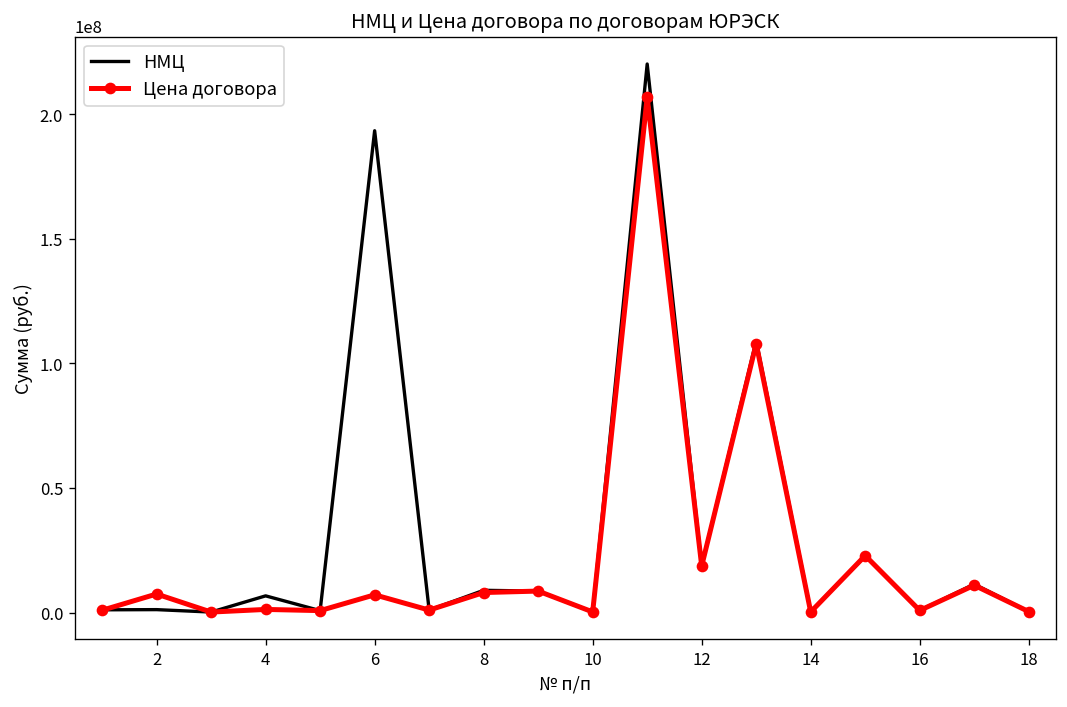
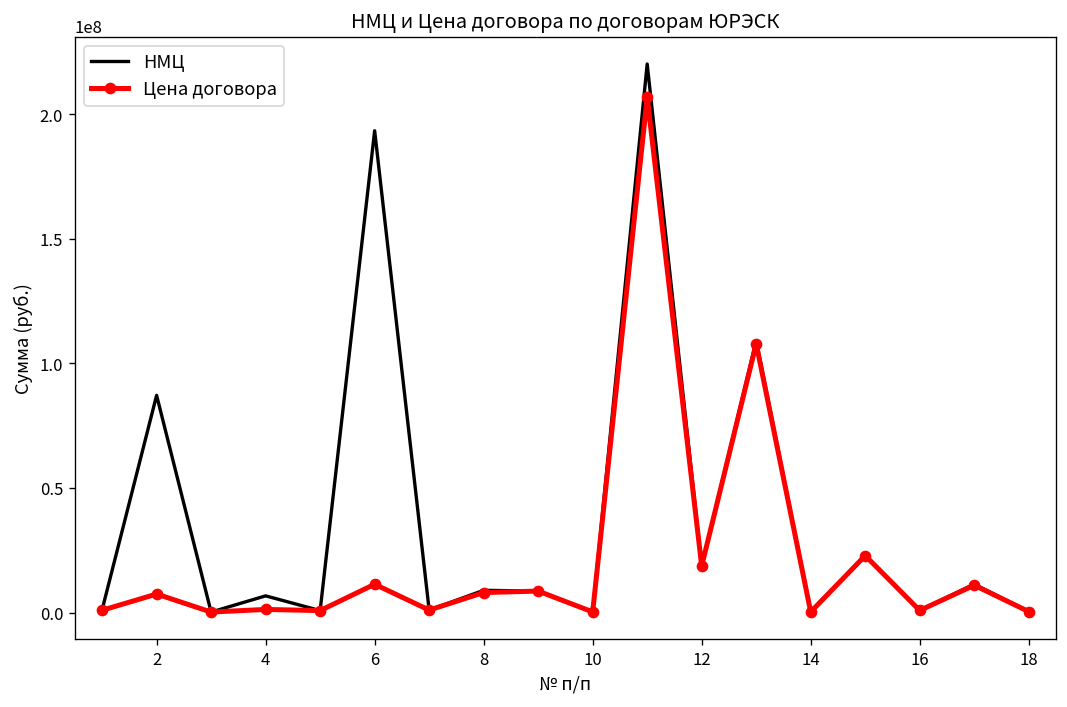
НМЦ, 2: 1000000 -> 87000000
Цена договора, 6: 7000000 -> 11000000
